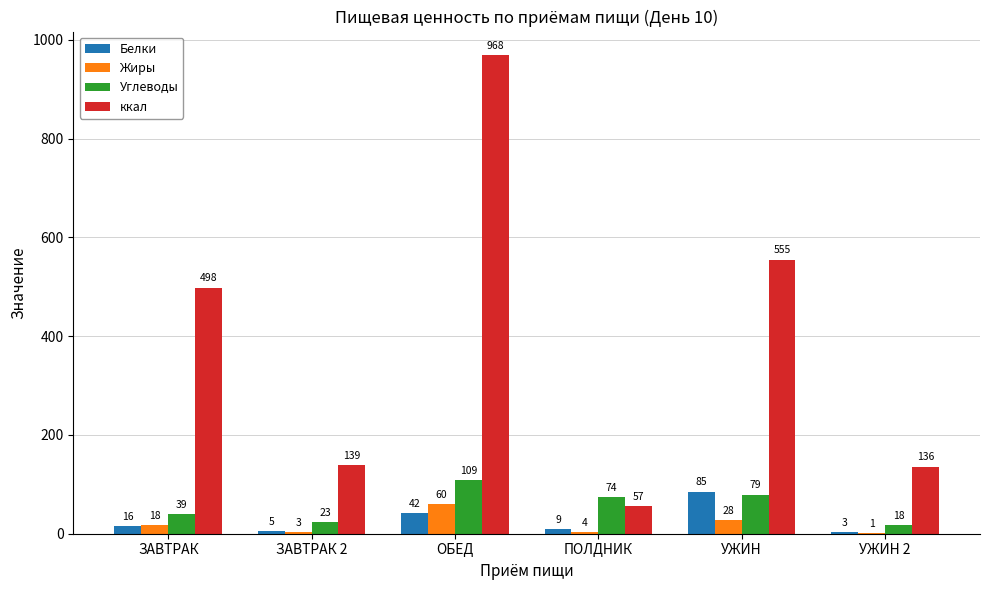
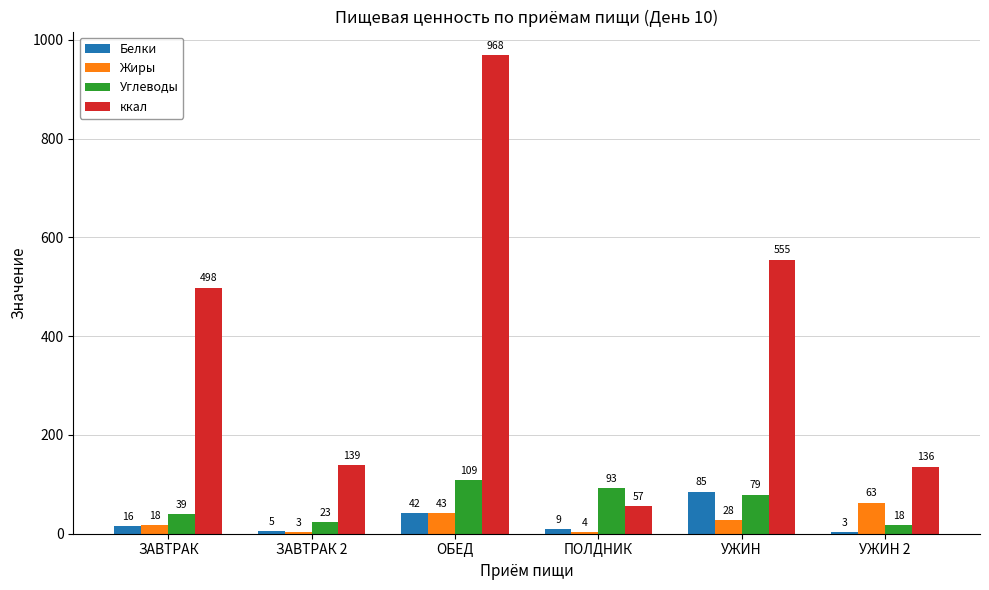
Жиры, ОБЕД: 60 -> 43
Углеводы, ПОЛДНИК: 74 -> 93
Жиры, УЖИН 2: 1 -> 63
